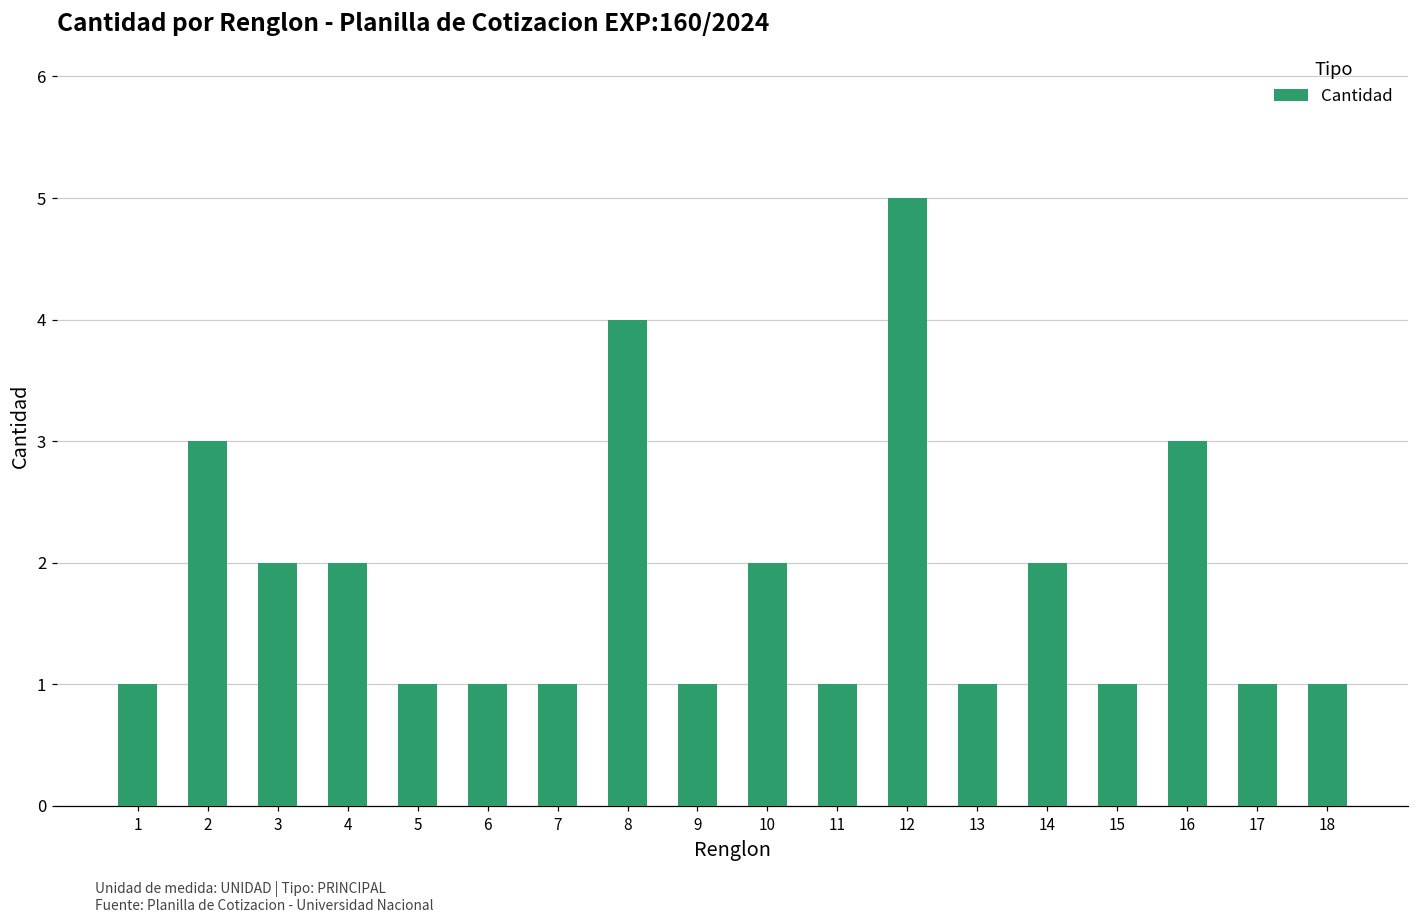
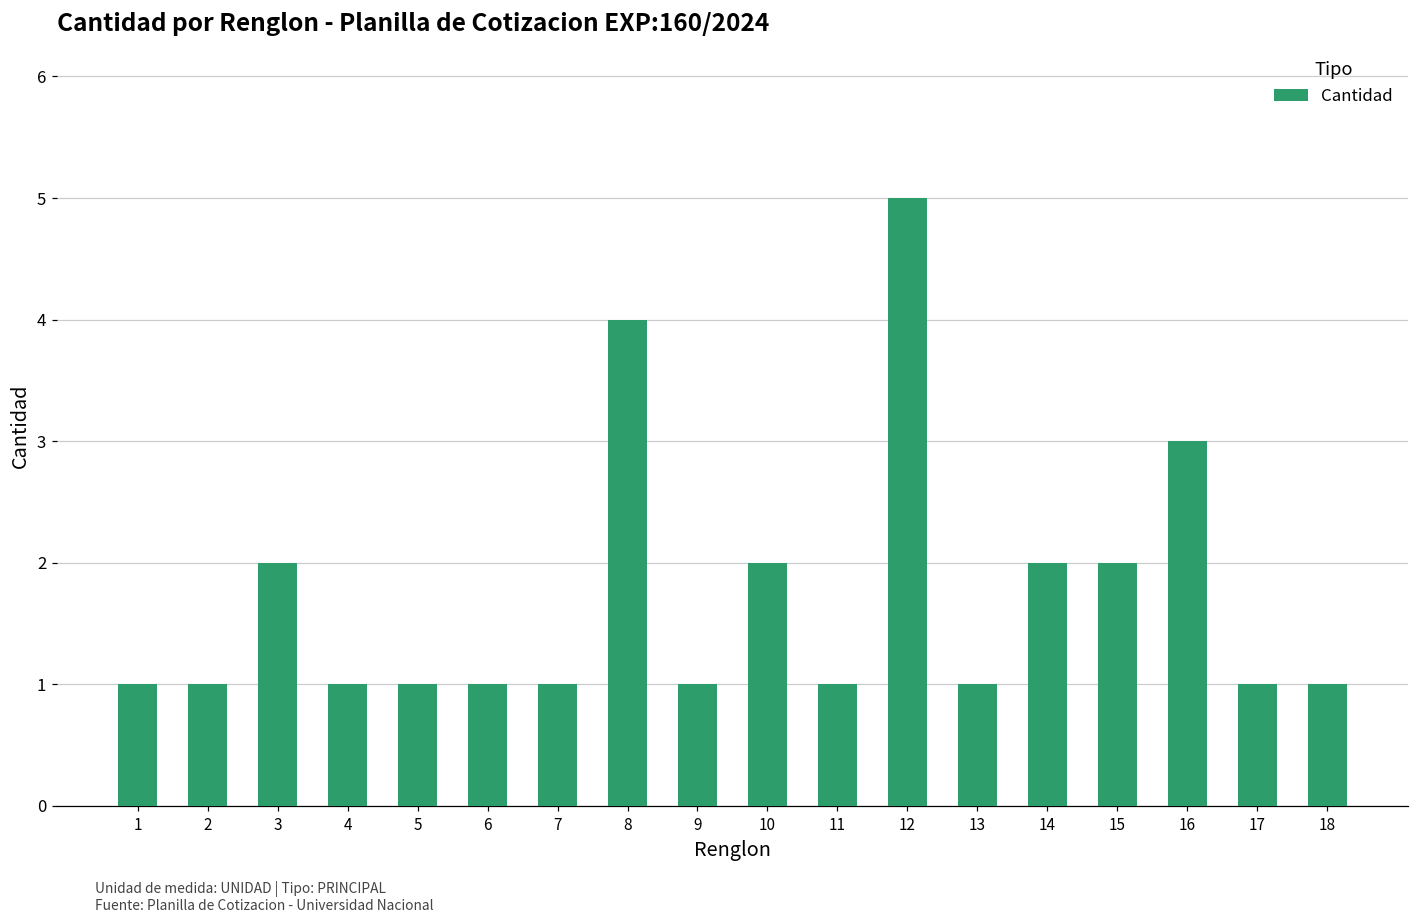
2: 3 -> 1
4: 2 -> 1
15: 1 -> 2
